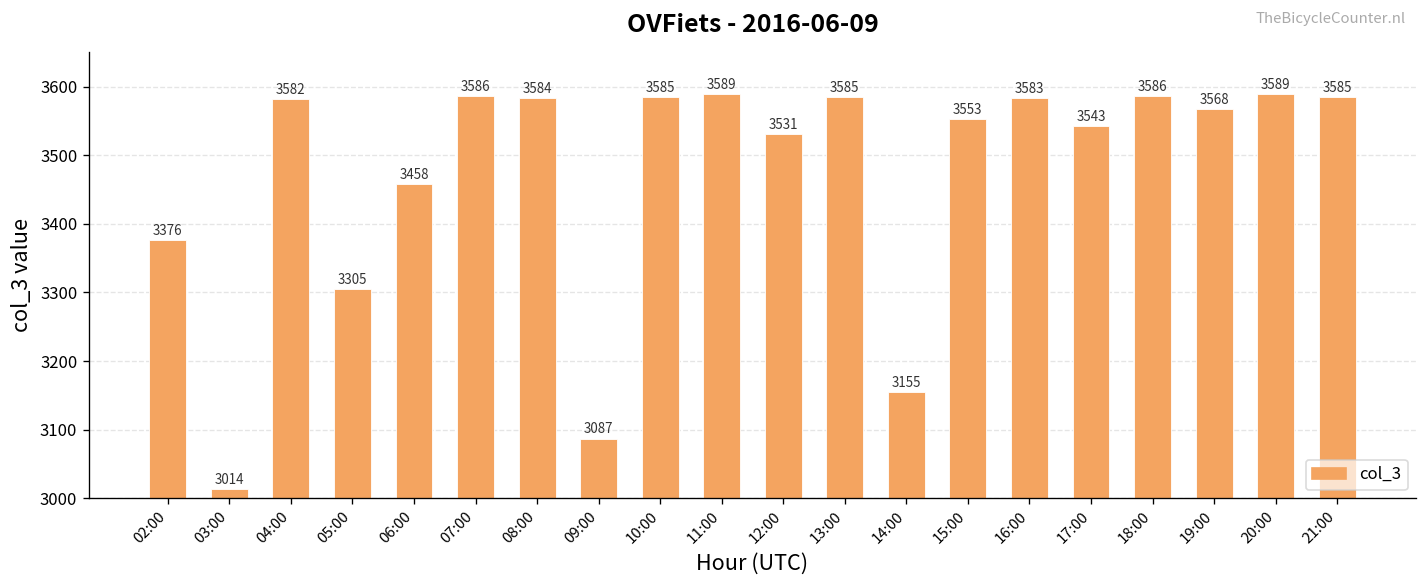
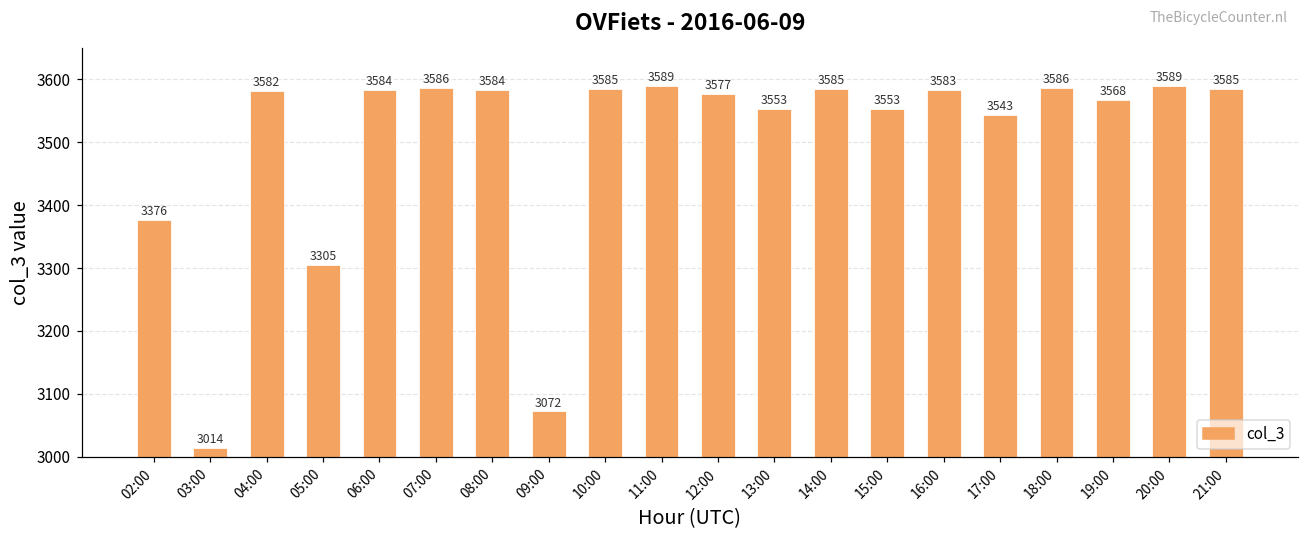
06:00: 3458 -> 3584
09:00: 3087 -> 3072
12:00: 3531 -> 3577
13:00: 3585 -> 3553
14:00: 3155 -> 3585
